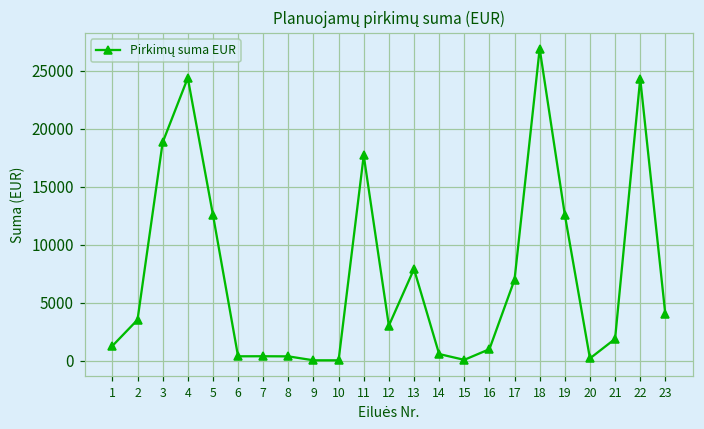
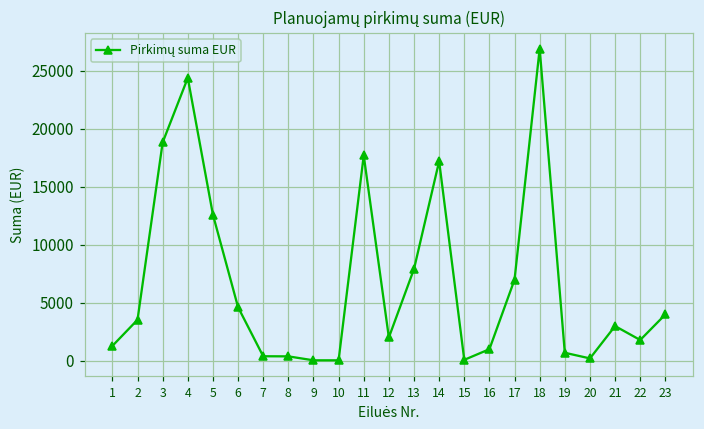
6: 400 -> 4600
12: 3000 -> 2000
14: 600 -> 17200
19: 12600 -> 700
21: 1900 -> 3000
22: 24300 -> 1800
